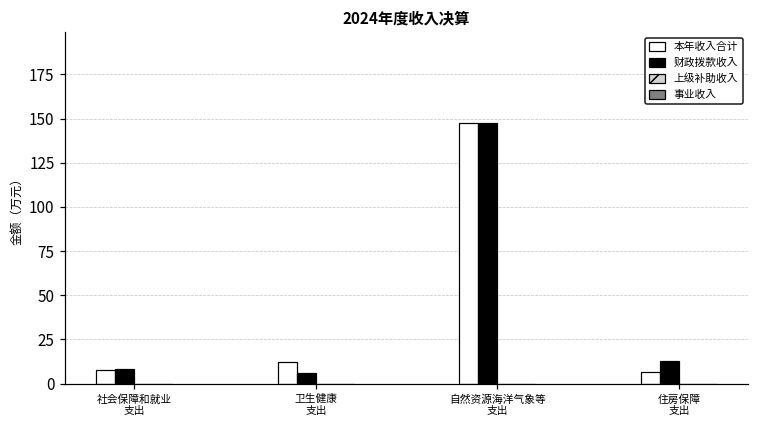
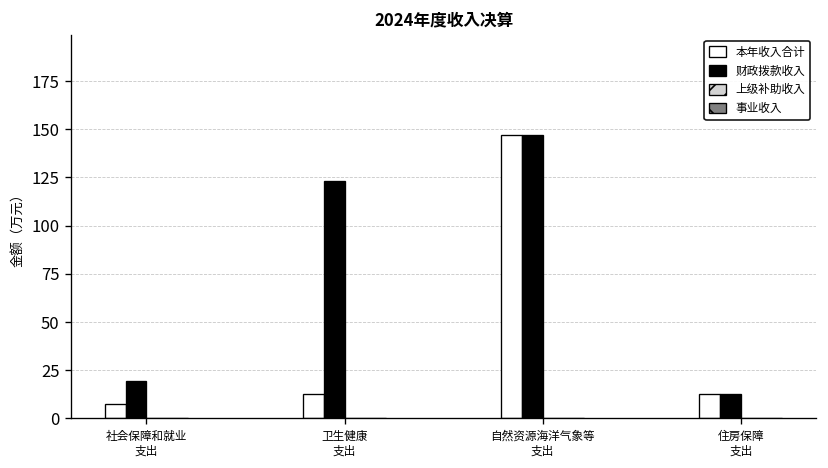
财政拨款收入, 社会保障和就业 支出: 8 -> 19
财政拨款收入, 卫生健康 支出: 6 -> 123
本年收入合计, 住房保障 支出: 7 -> 13
